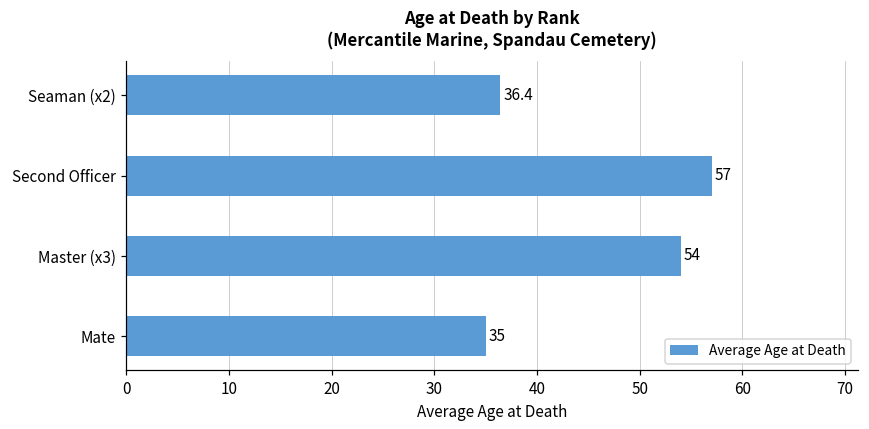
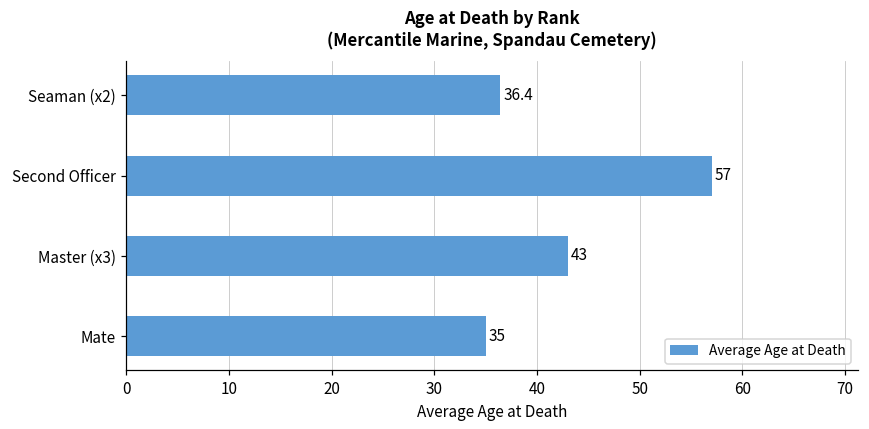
Master (x3): 54 -> 43
